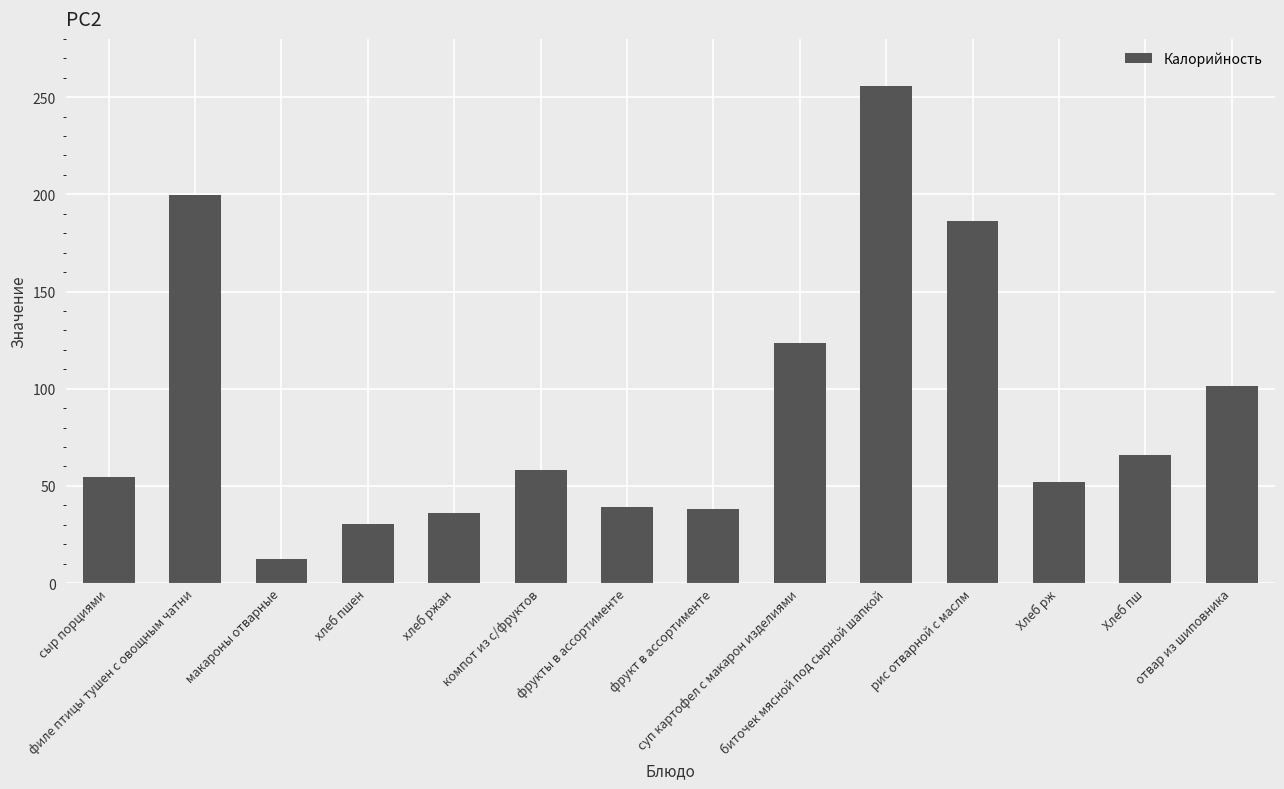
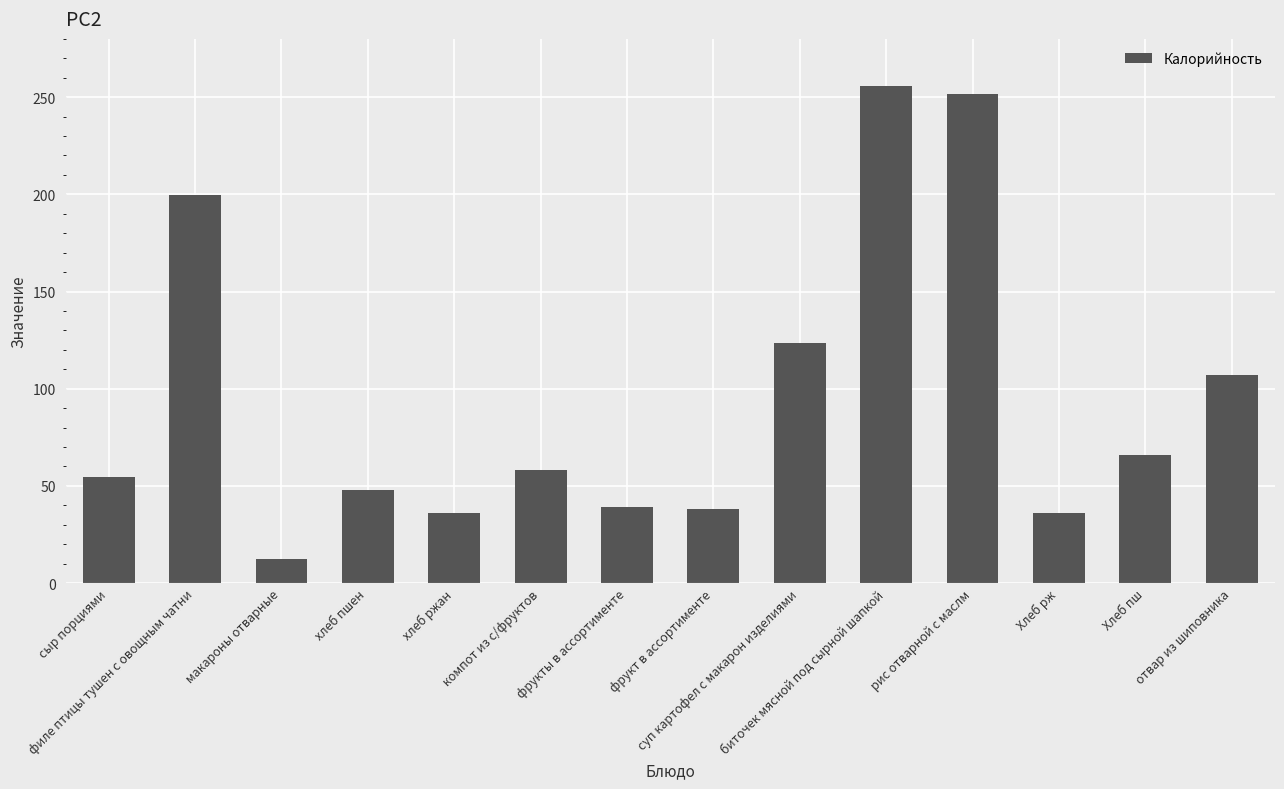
хлеб пшен: 30 -> 48
рис отварной с маслм: 186 -> 252
Хлеб рж: 52 -> 36
отвар из шиповника: 101 -> 107
